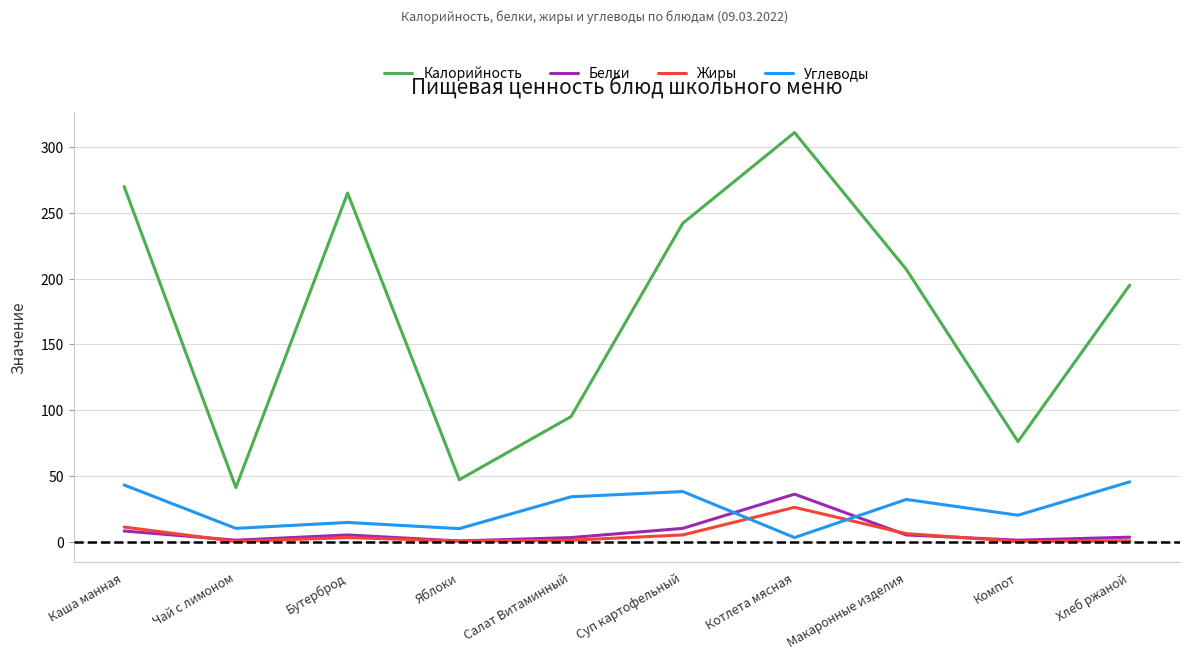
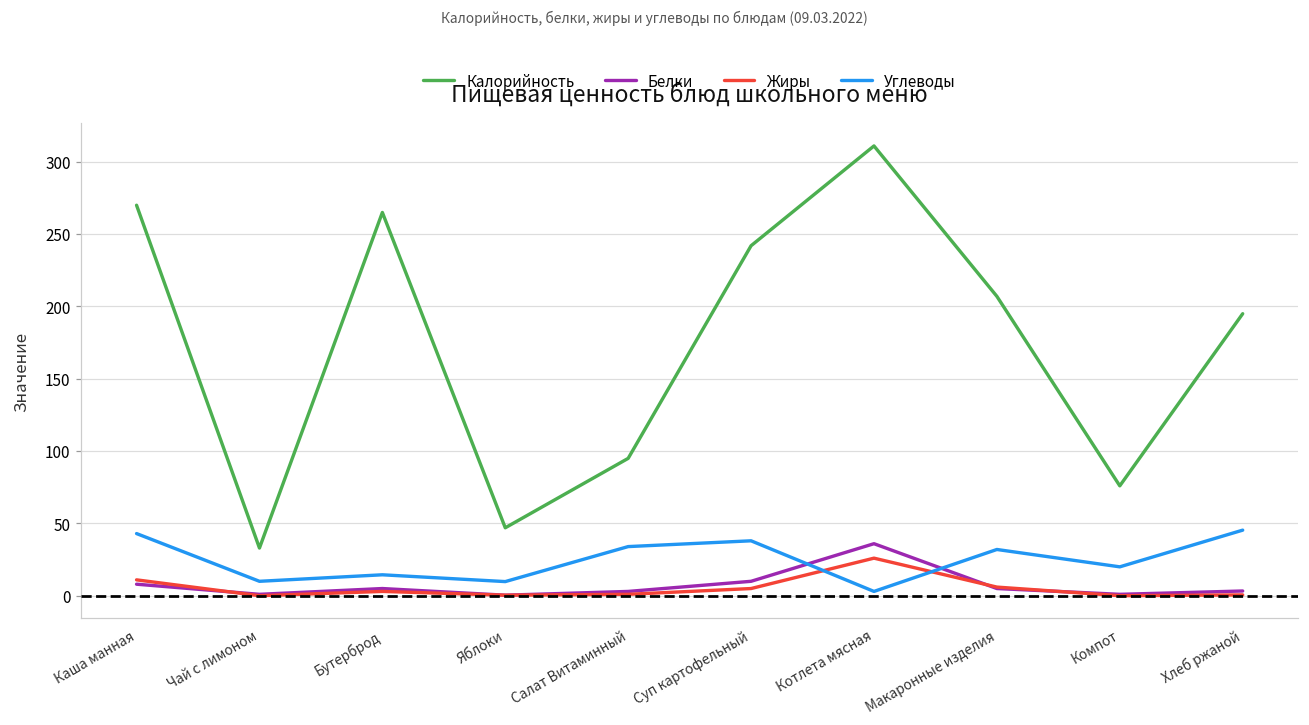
Калорийность, Чай с лимоном: 41 -> 33
